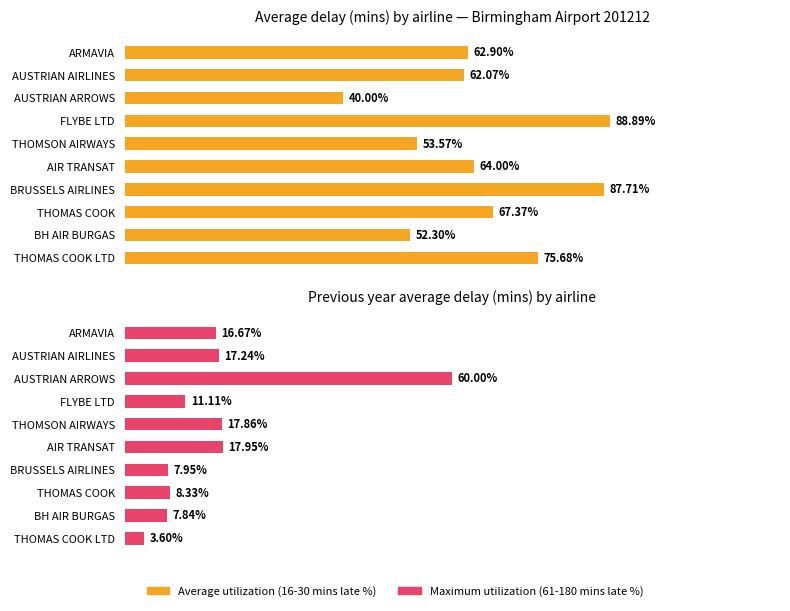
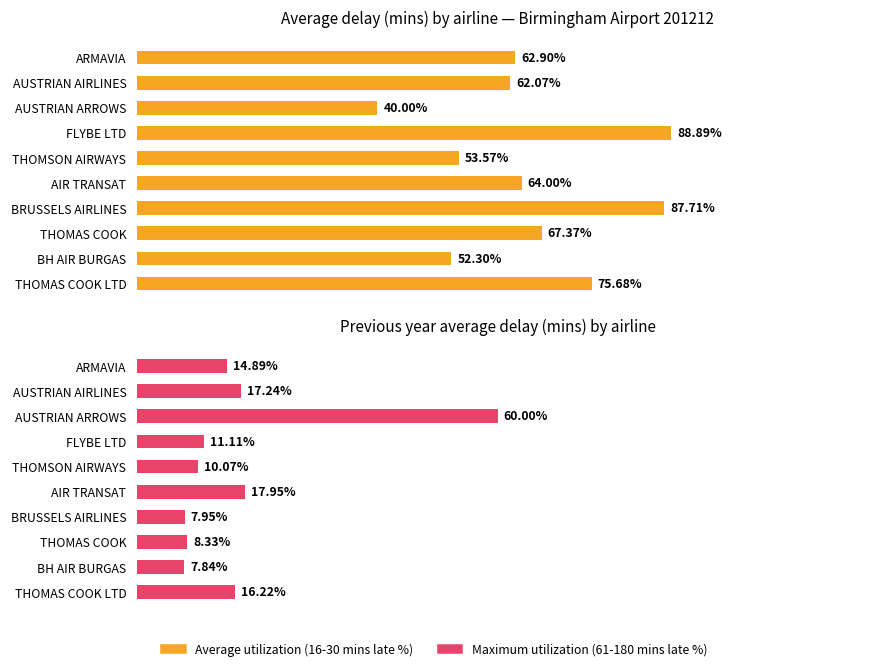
Previous year average delay (mins) by airline, ARMAVIA: 16.67% -> 14.89%
Previous year average delay (mins) by airline, THOMSON AIRWAYS: 17.86% -> 10.07%
Previous year average delay (mins) by airline, THOMAS COOK LTD: 3.60% -> 16.22%
